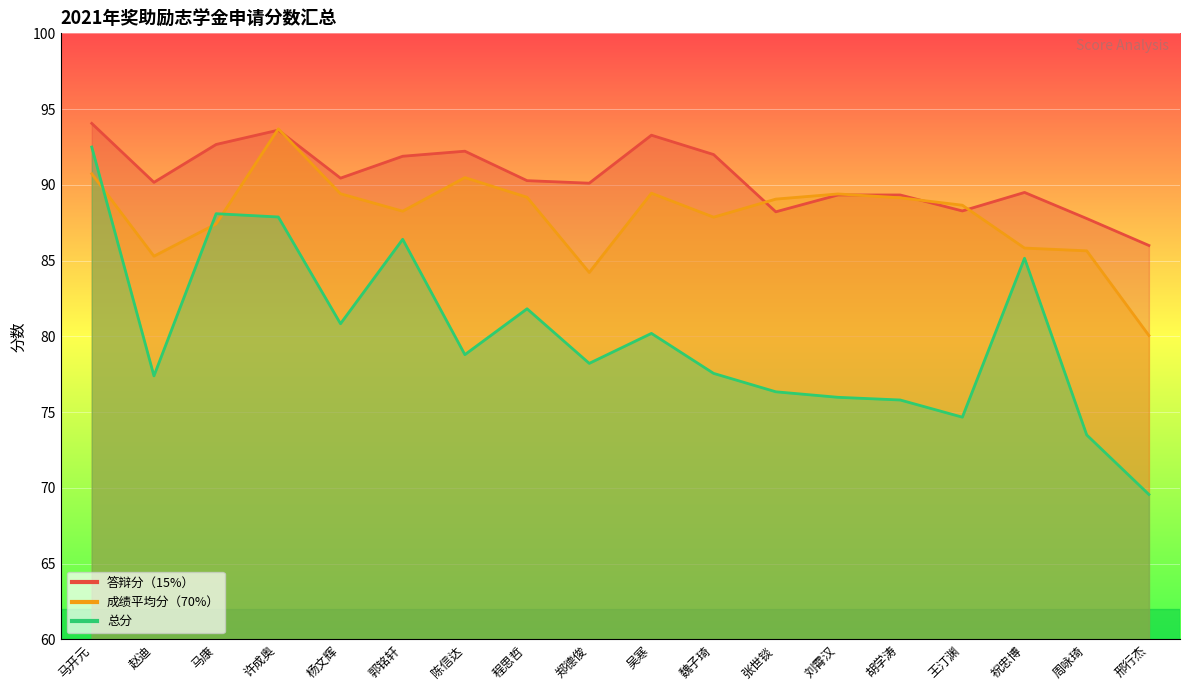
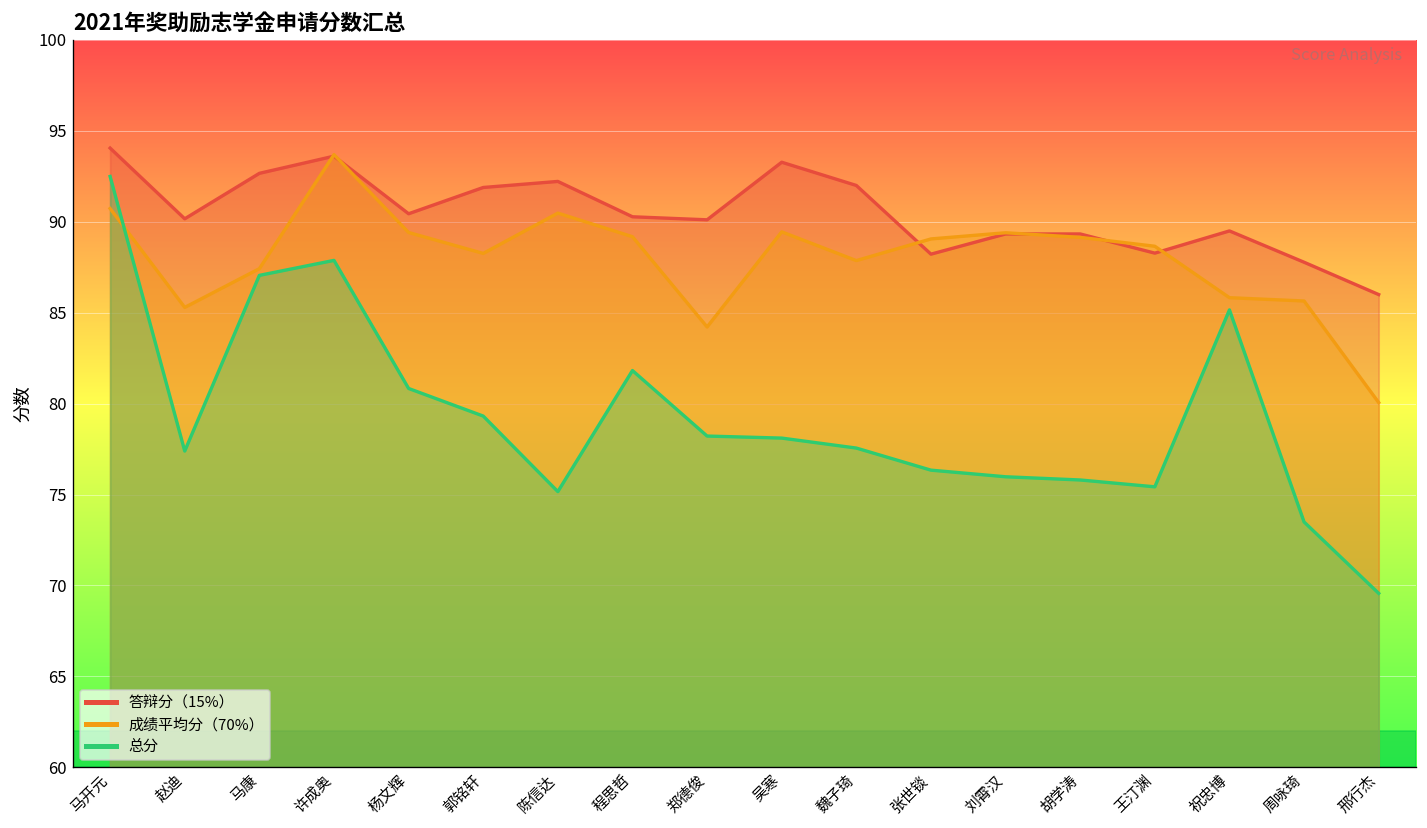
总分, 马康: 88.1 -> 87.1
总分, 郭铭轩: 86.4 -> 79.3
总分, 陈信达: 78.8 -> 75.2
总分, 吴寒: 80.2 -> 78.1
总分, 王汀渊: 74.7 -> 75.4
